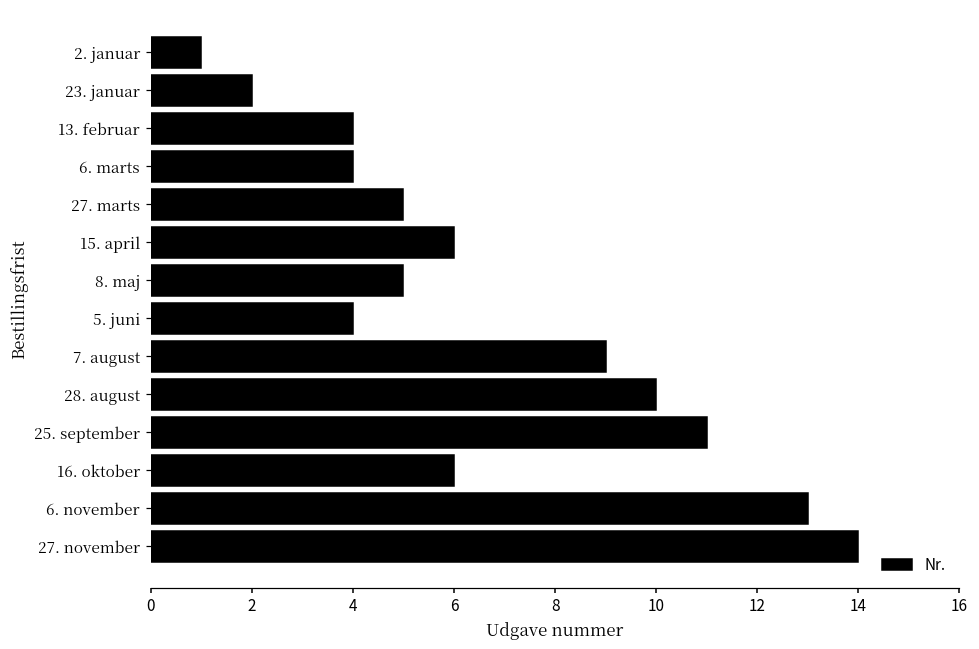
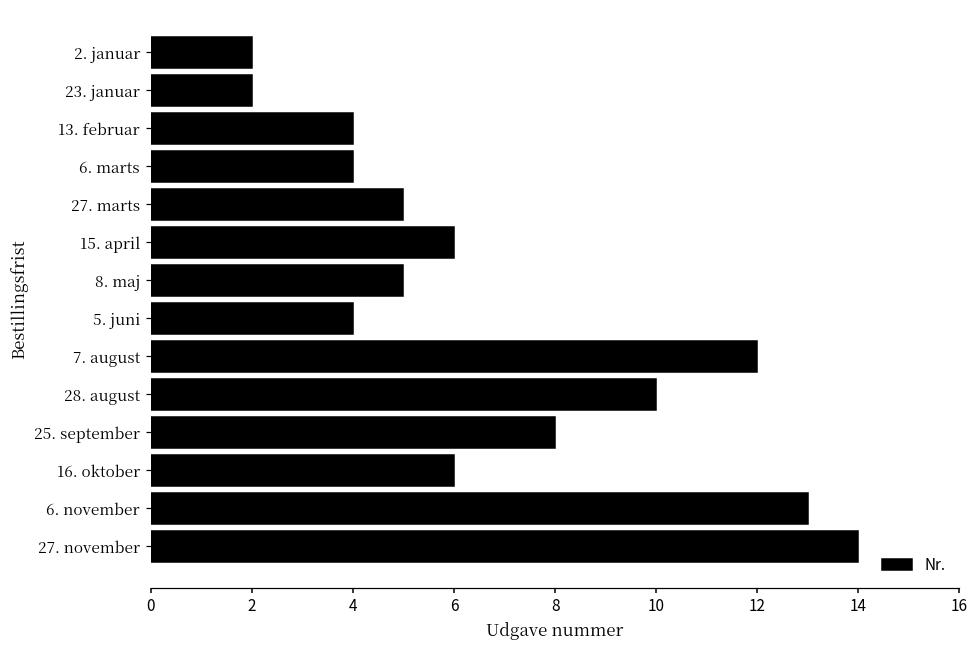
2. januar: 1 -> 2
7. august: 9 -> 12
25. september: 11 -> 8
